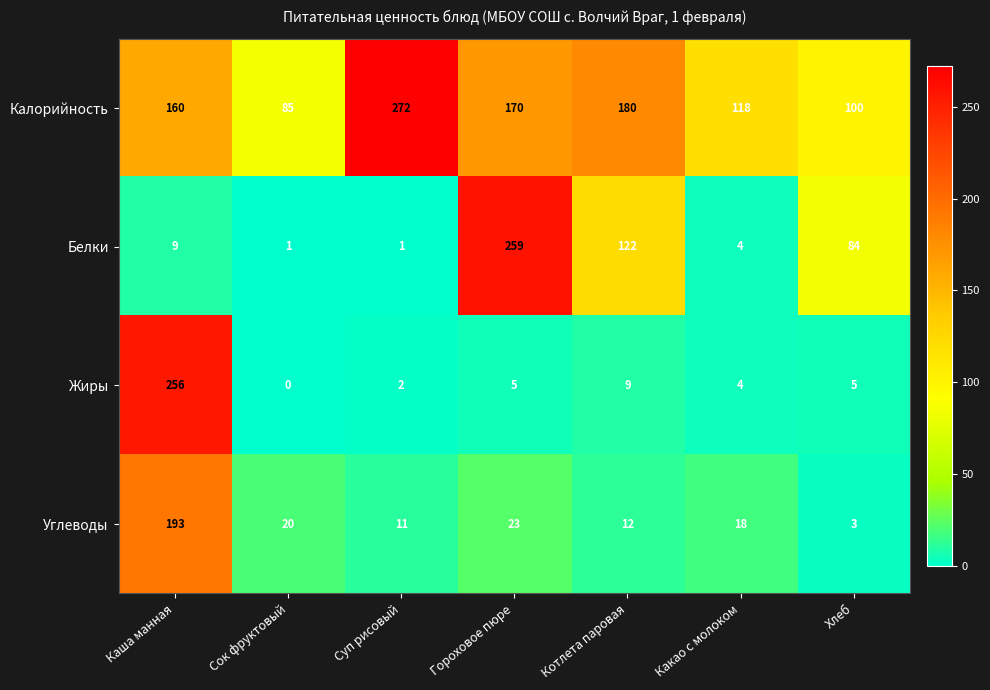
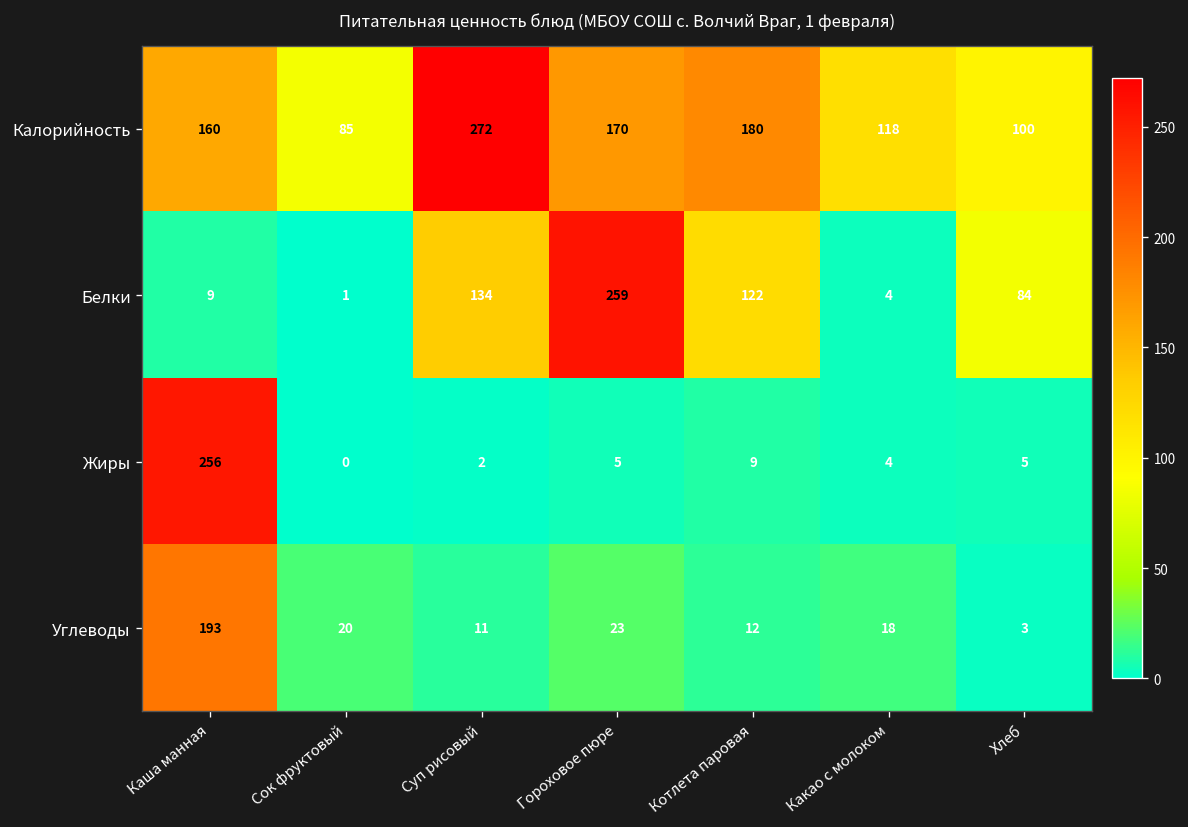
Белки, Суп рисовый: 1 -> 134
